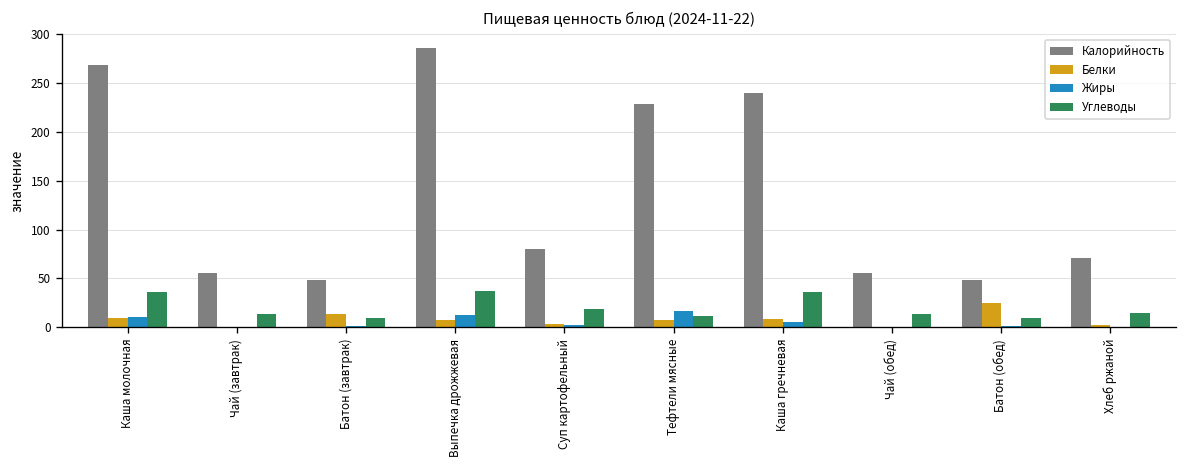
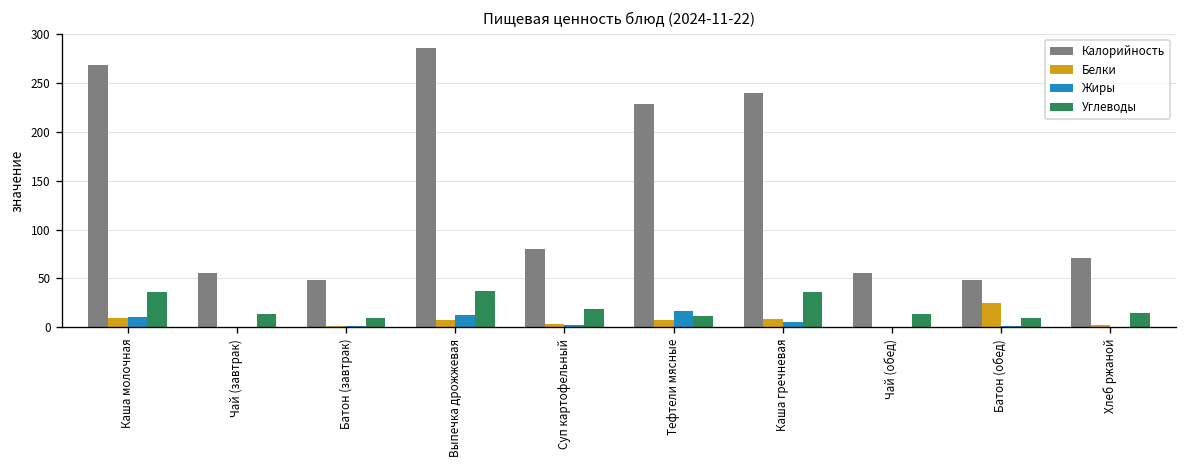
Белки, Батон (завтрак): 10 -> 0
